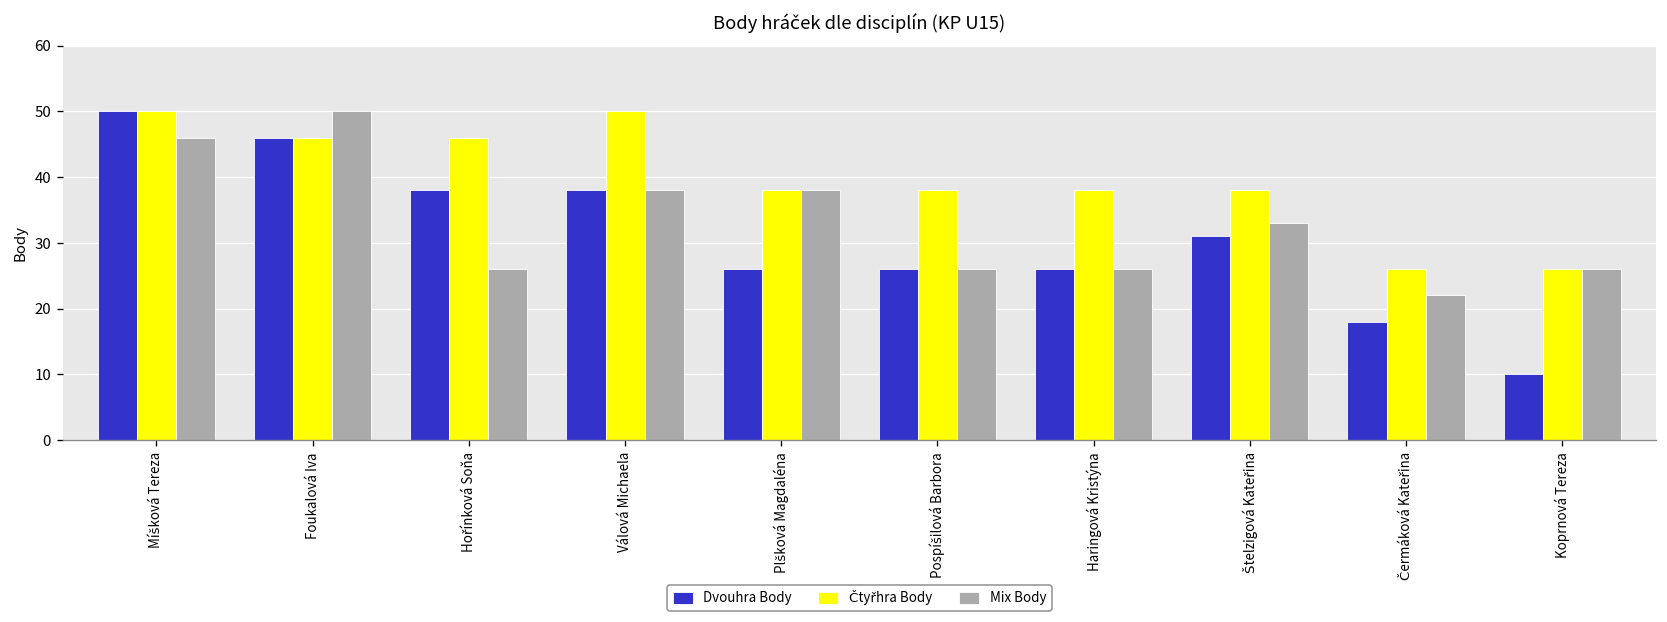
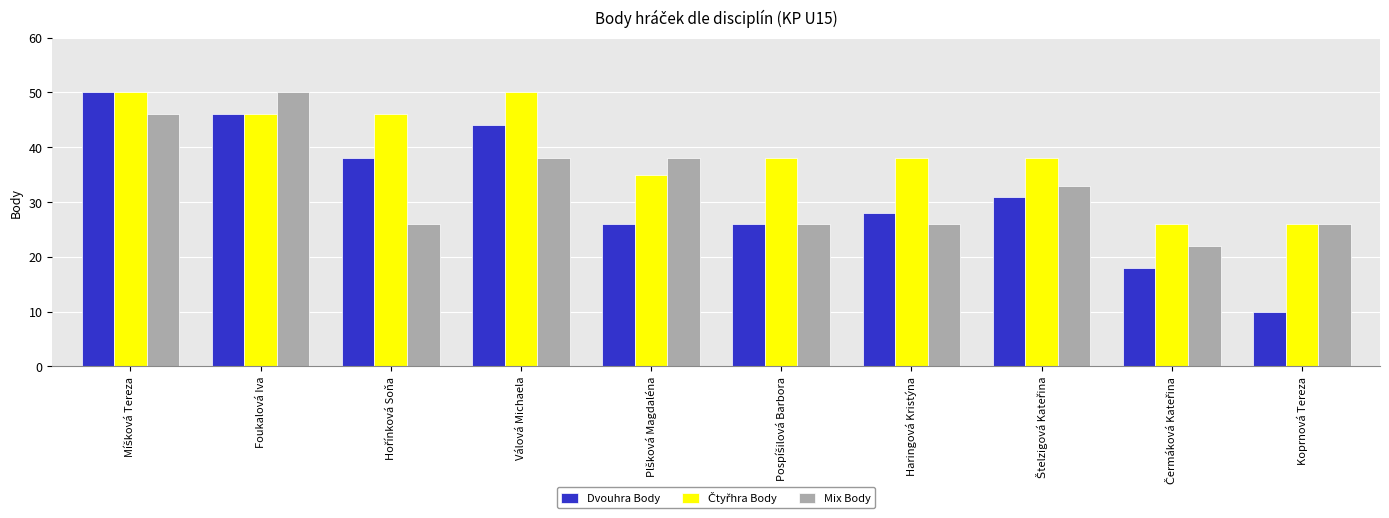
Dvouhra Body, Válová Michaela: 38 -> 44
Čtyřhra Body, Plšková Magdaléna: 38 -> 35
Dvouhra Body, Haringová Kristýna: 26 -> 28
